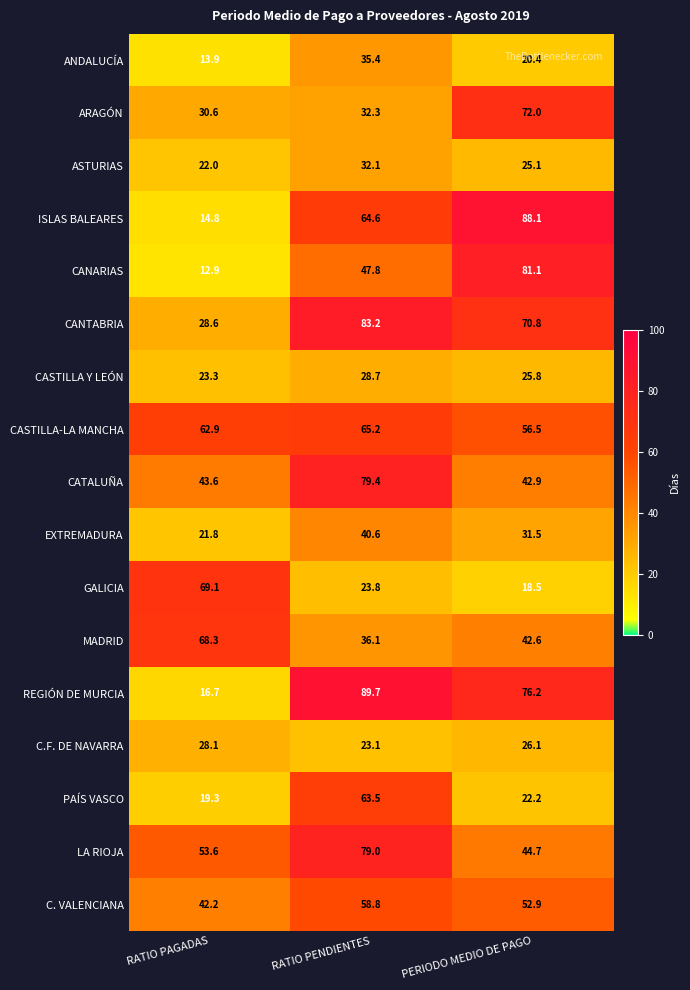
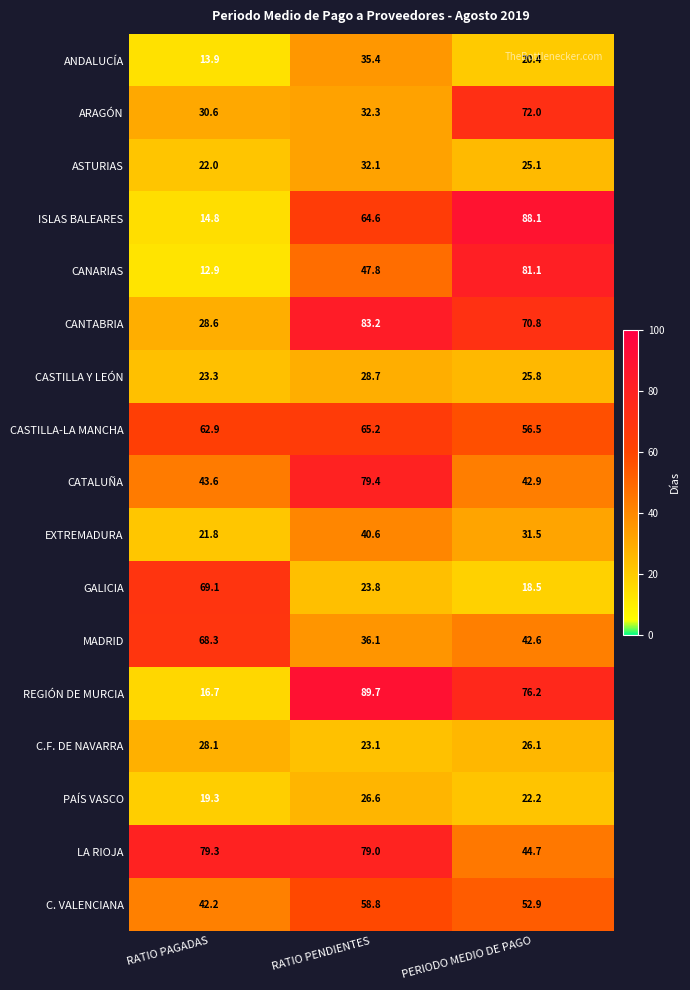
PAÍS VASCO, RATIO PENDIENTES: 63.5 -> 26.6
LA RIOJA, RATIO PAGADAS: 53.6 -> 79.3
